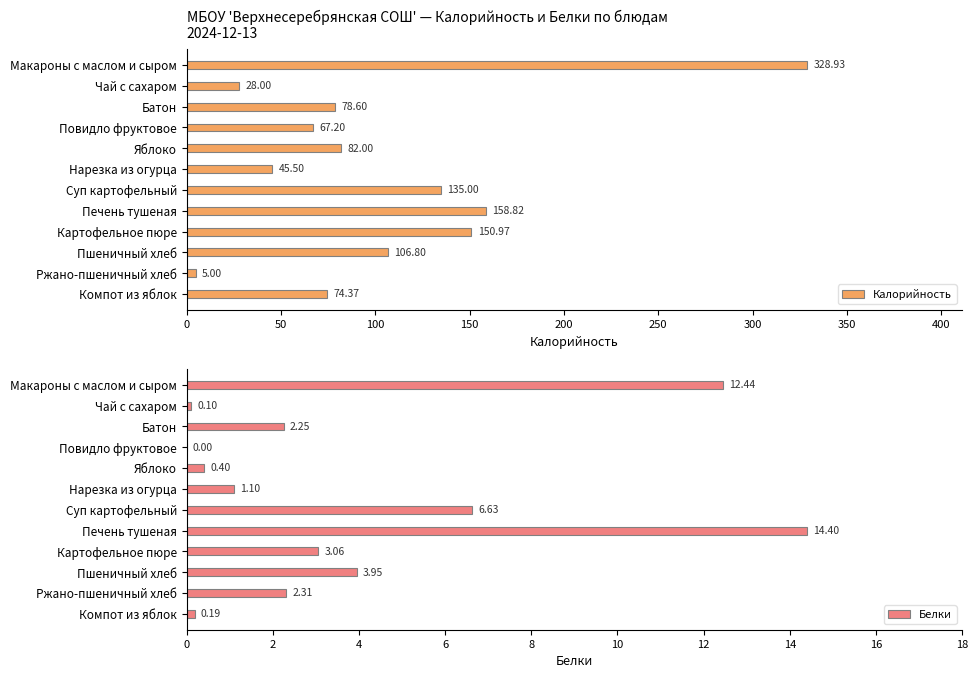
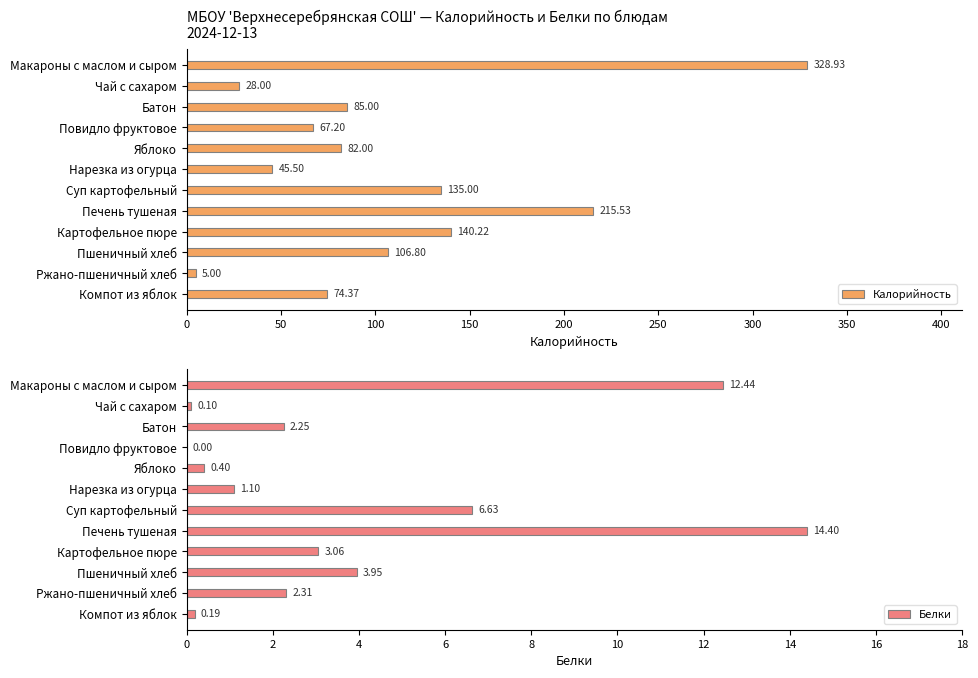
МБОУ 'Верхнесеребрянская СОШ' — Калорийность и Белки по блюдам 2024-12-13, Батон: 78.60 -> 85.00
МБОУ 'Верхнесеребрянская СОШ' — Калорийность и Белки по блюдам 2024-12-13, Печень тушеная: 158.82 -> 215.53
МБОУ 'Верхнесеребрянская СОШ' — Калорийность и Белки по блюдам 2024-12-13, Картофельное пюре: 150.97 -> 140.22
